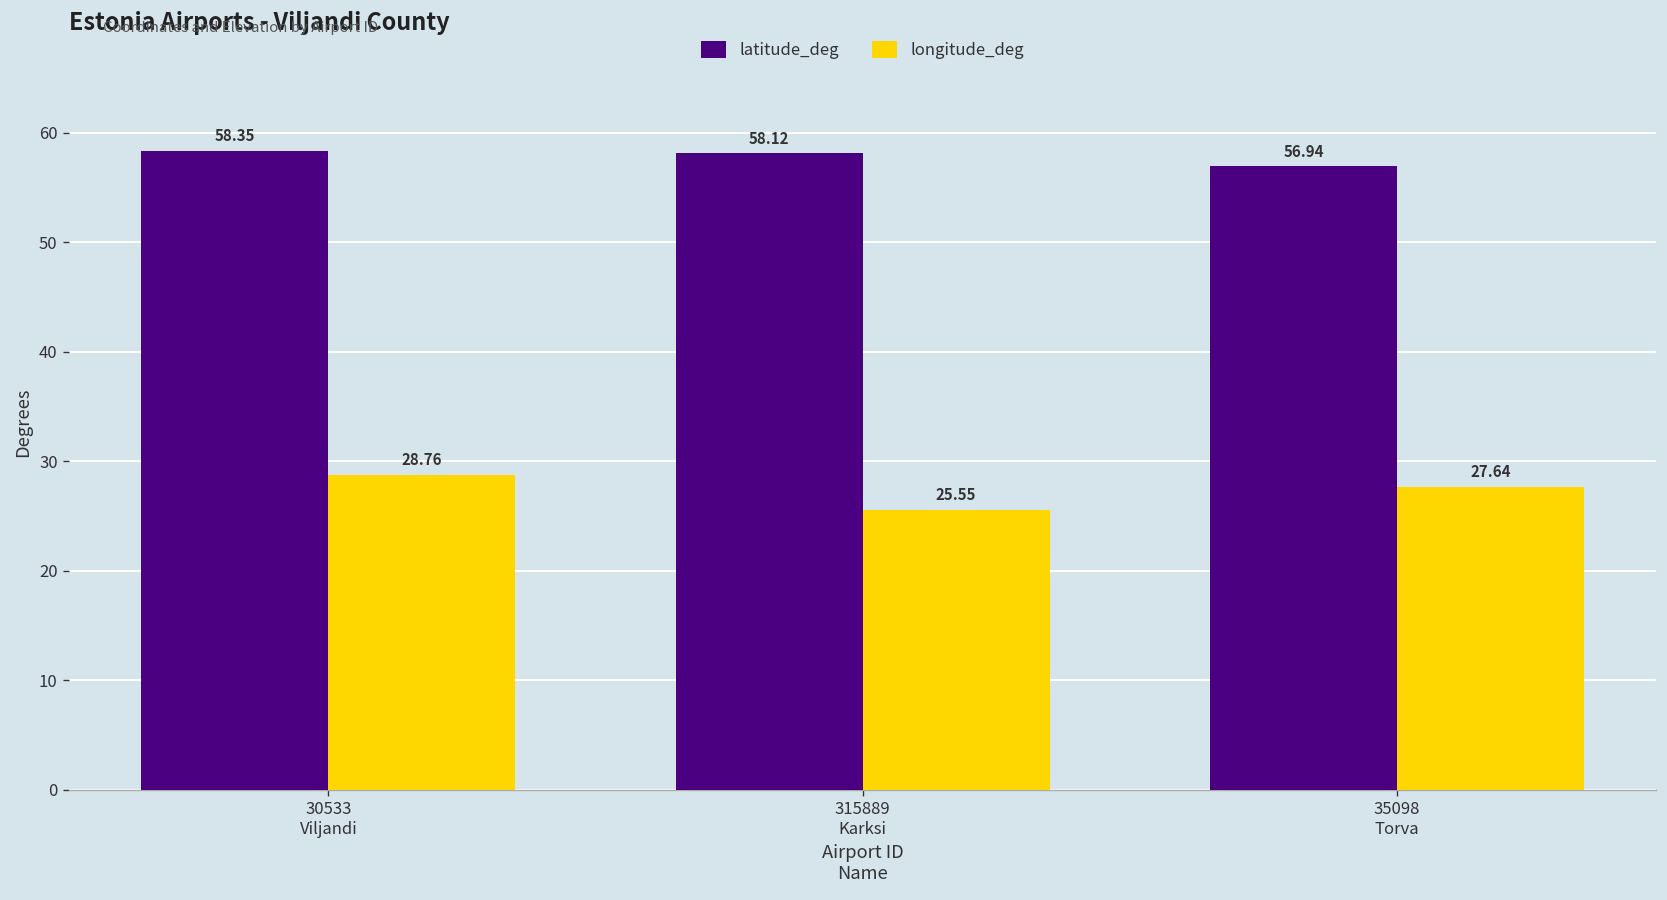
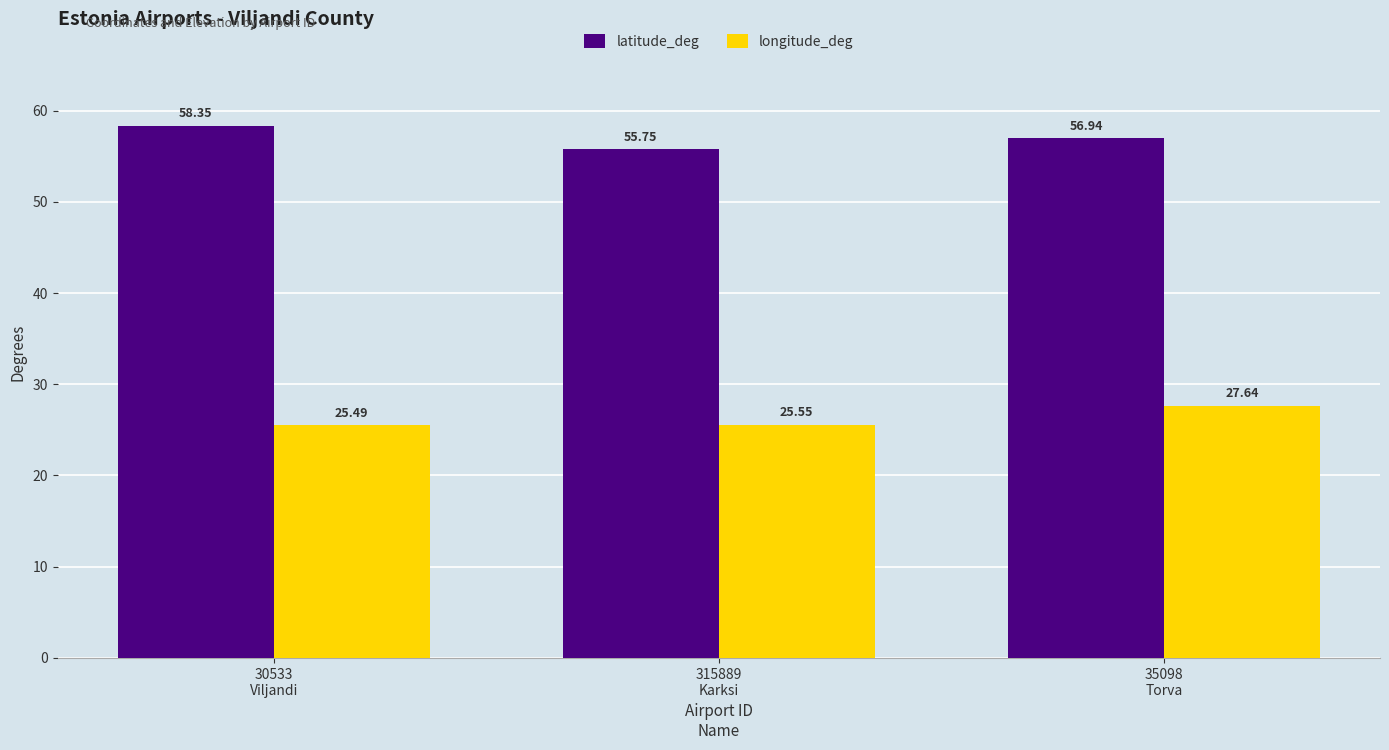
longitude_deg, 30533 Viljandi: 28.76 -> 25.49
latitude_deg, 315889 Karksi: 58.12 -> 55.75
